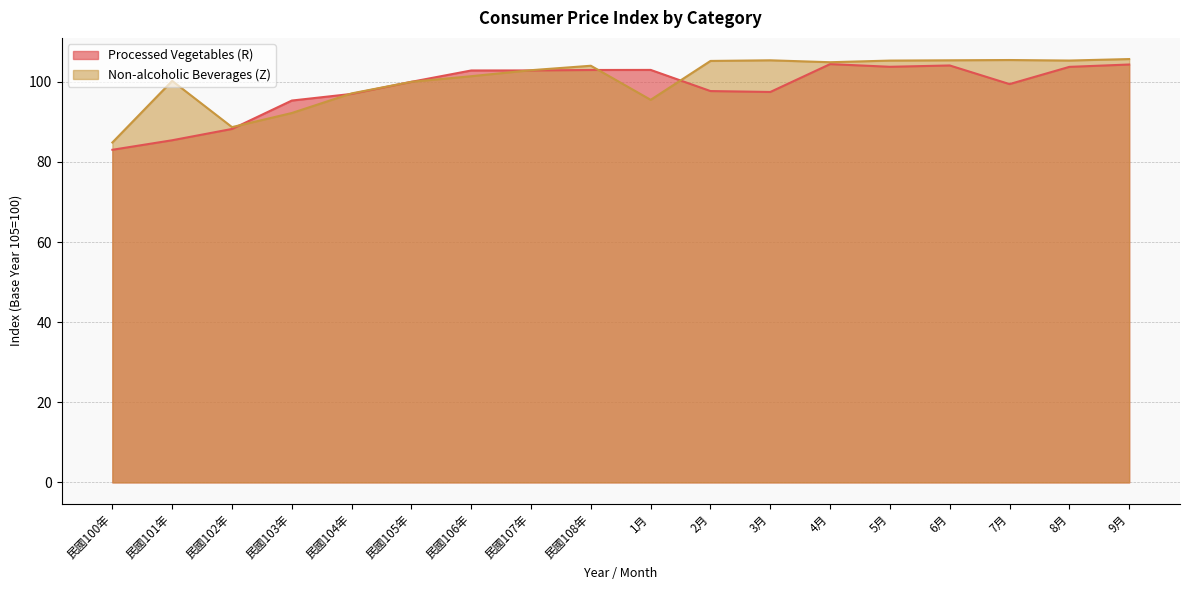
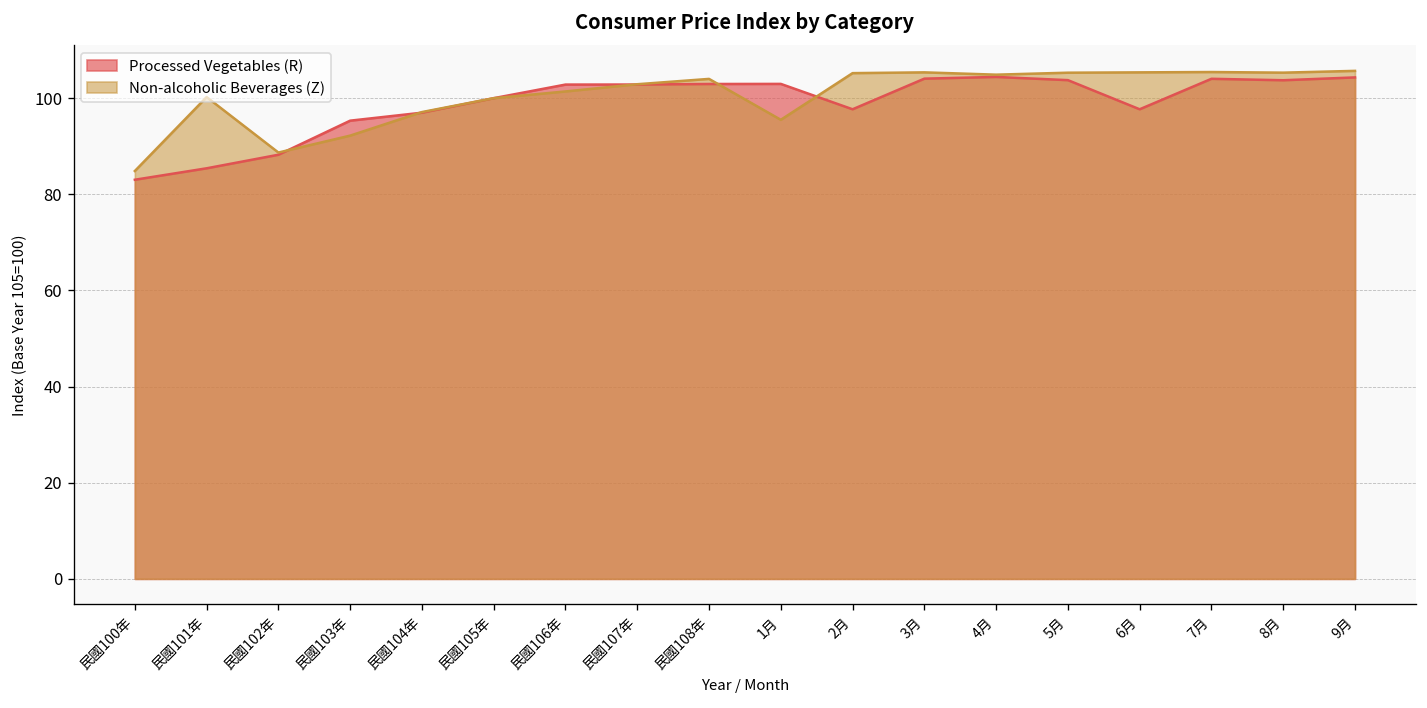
Processed Vegetables (R), 3月: 97 -> 104
Processed Vegetables (R), 6月: 104 -> 98
Processed Vegetables (R), 7月: 99 -> 104
